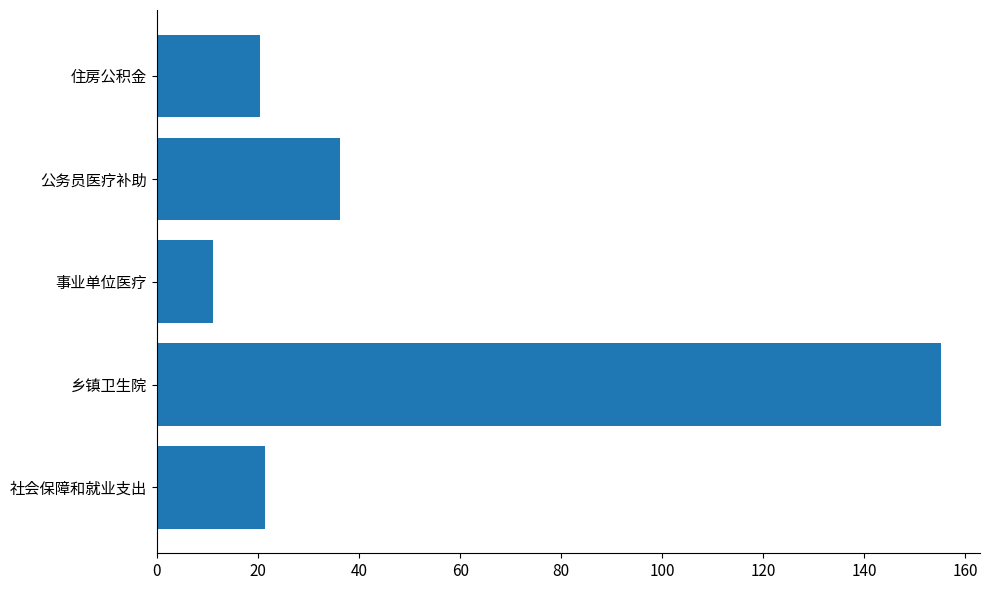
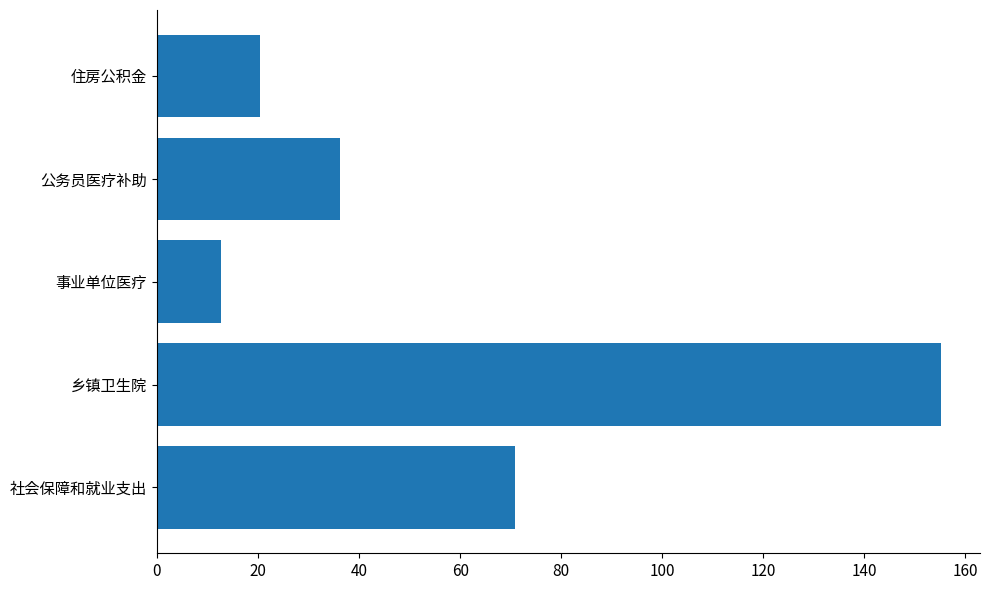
事业单位医疗: 11 -> 13
社会保障和就业支出: 21 -> 71
